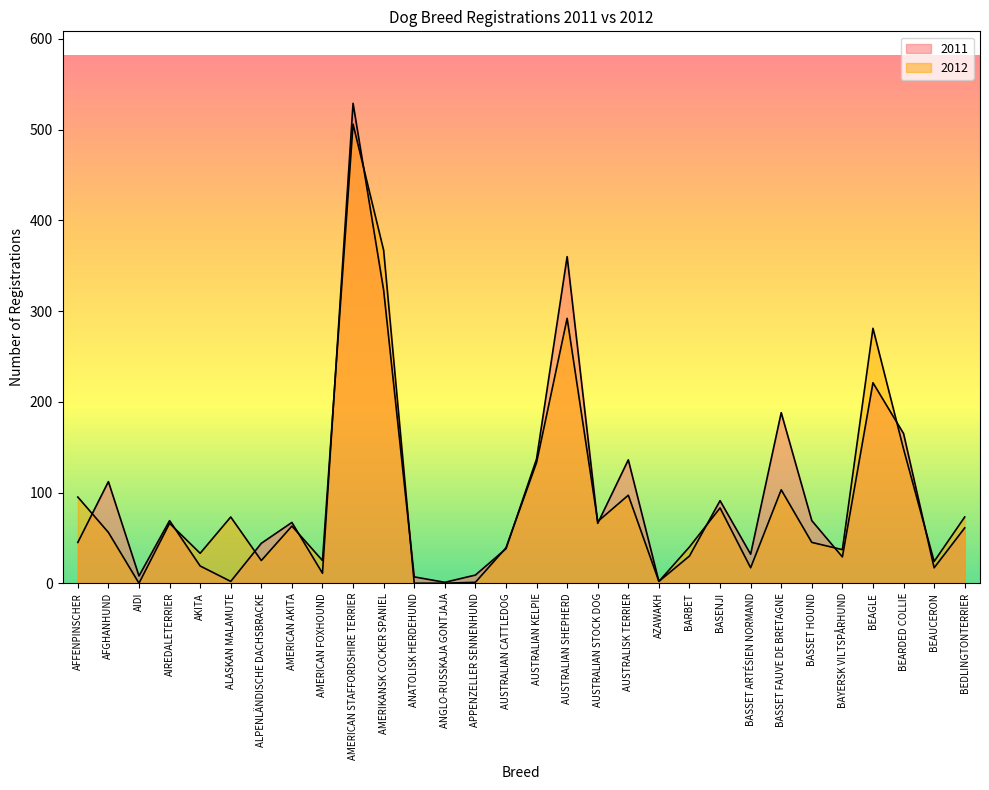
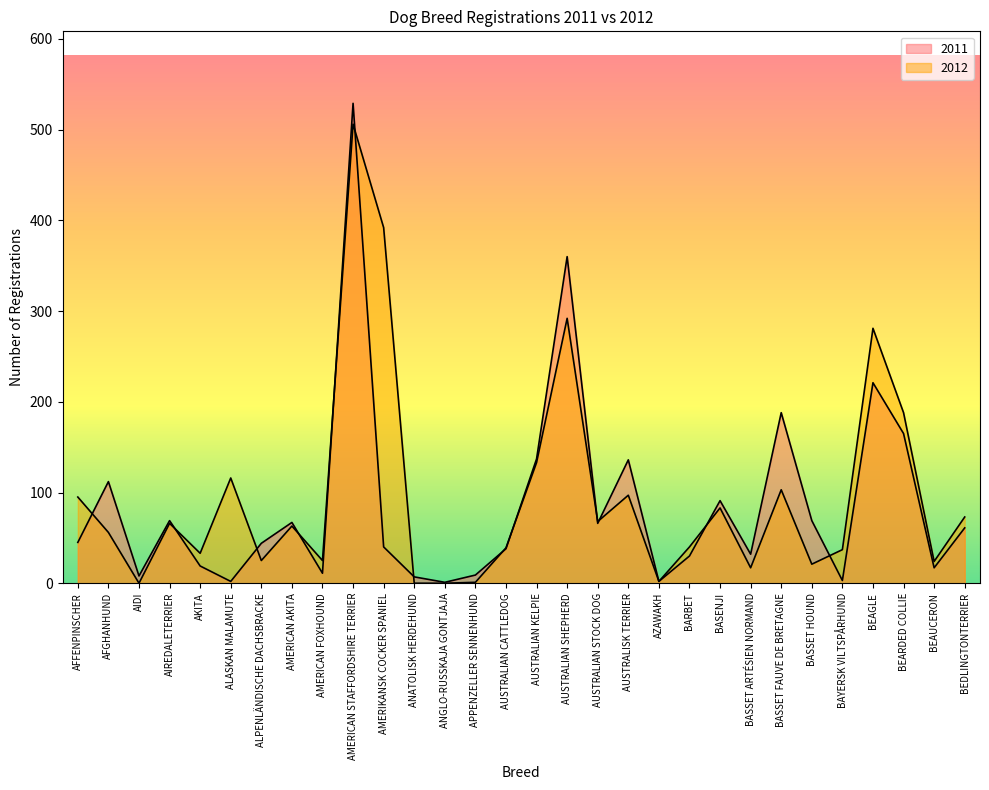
2012, ALASKAN MALAMUTE: 70 -> 120
2011, AMERIKANSK COCKER SPANIEL: 320 -> 40
2012, AMERIKANSK COCKER SPANIEL: 370 -> 390
2012, BASSET HOUND: 50 -> 20
2011, BAYERSK VILTSPÅRHUND: 30 -> 0
2012, BEARDED COLLIE: 150 -> 190
